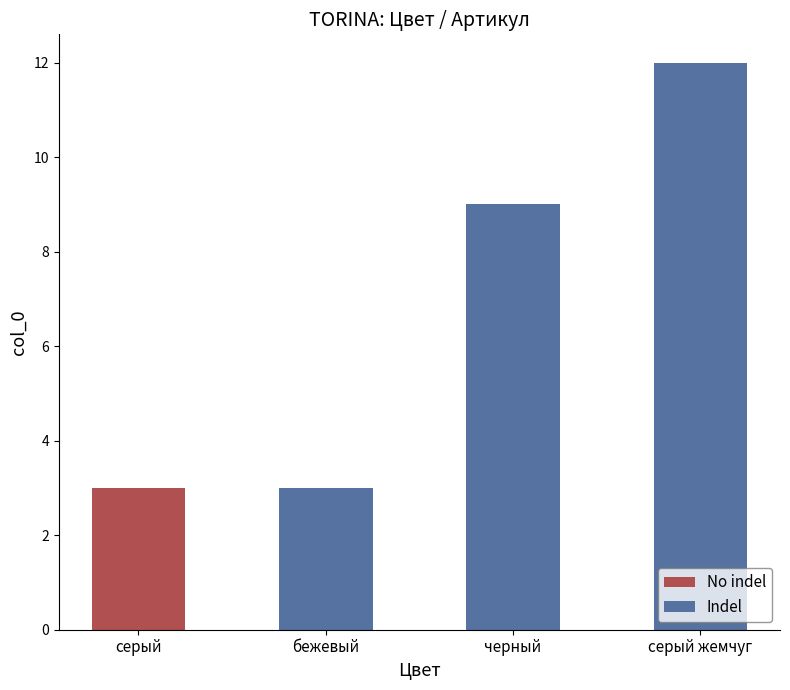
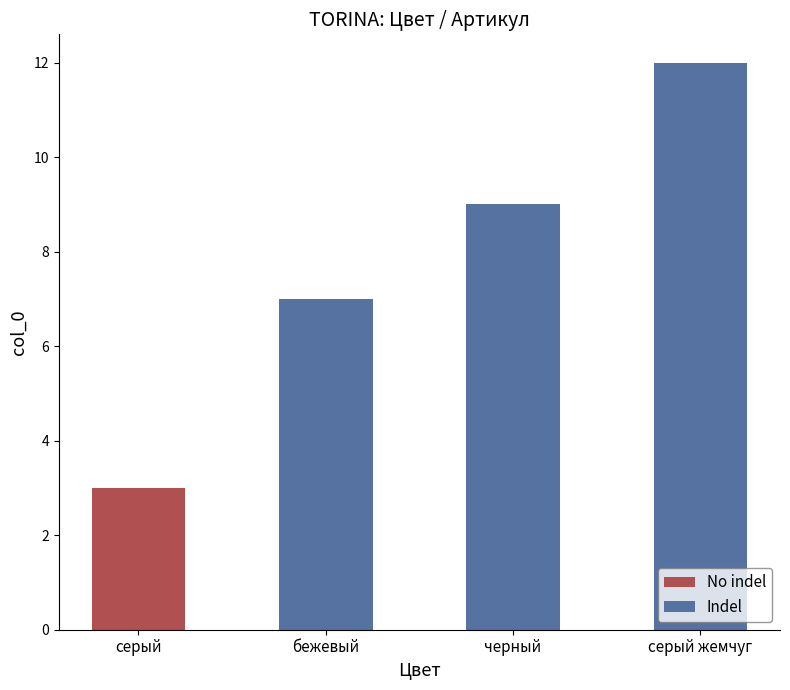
бежевый: 3 -> 7
